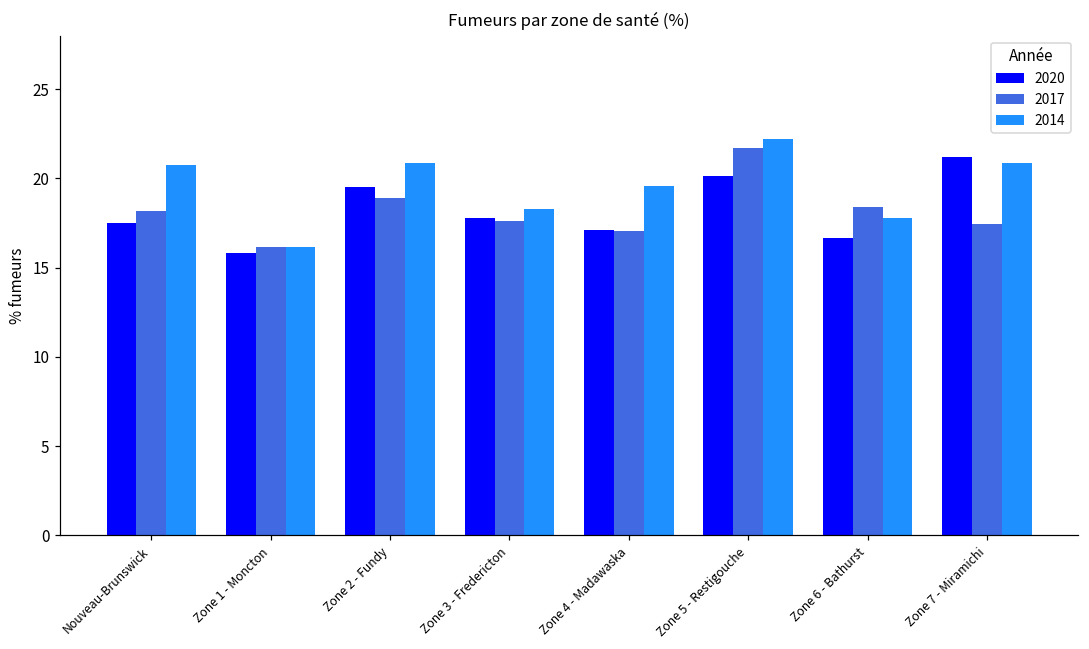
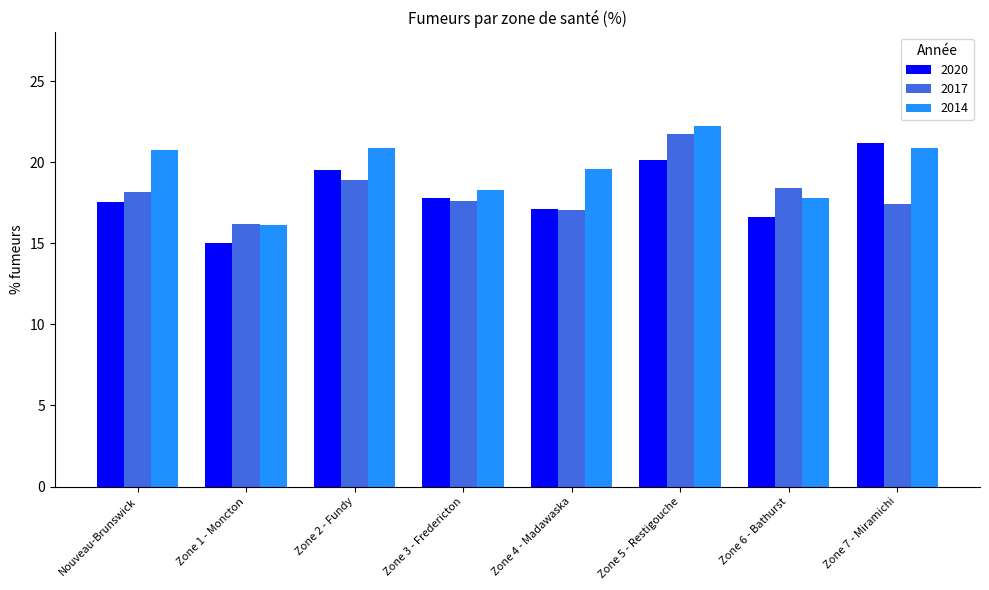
2020, Zone 1 - Moncton: 15.8 -> 15.0
